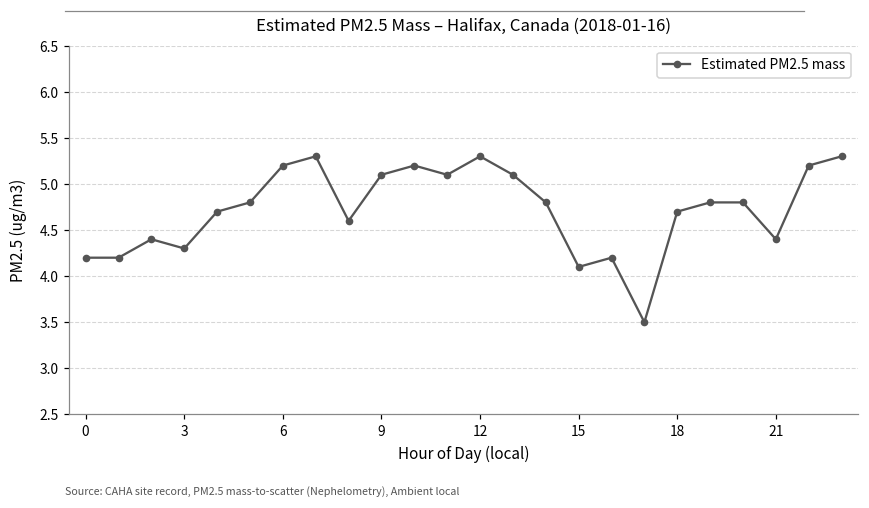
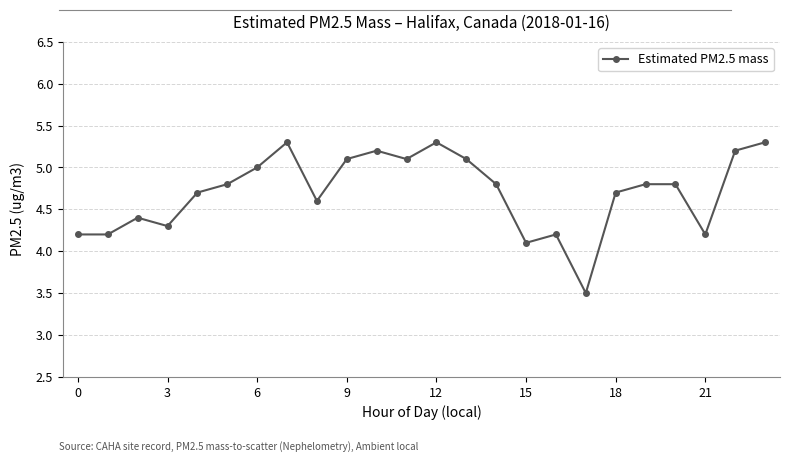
6: 5.2 -> 5.0
21: 4.4 -> 4.2
